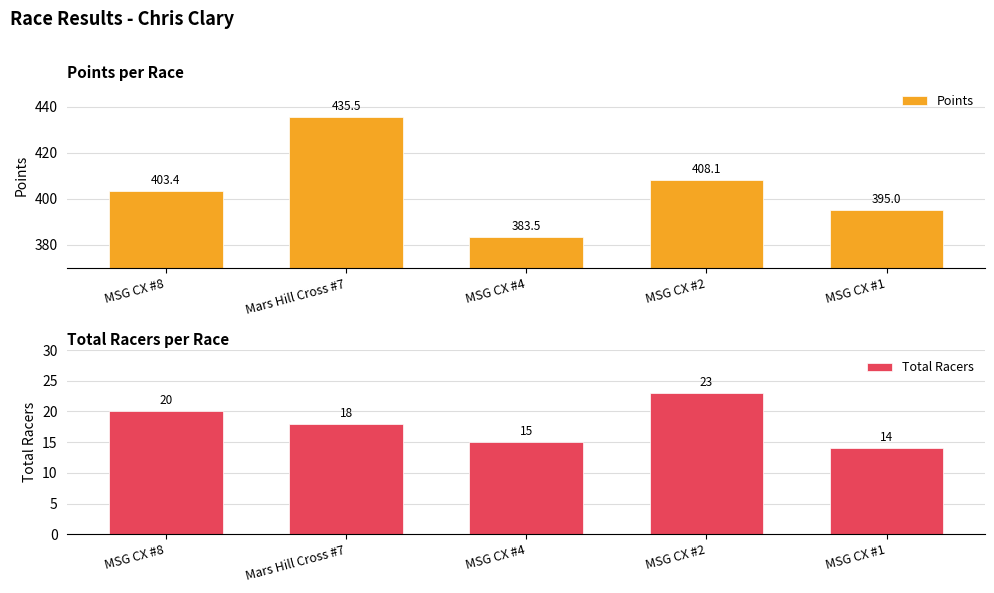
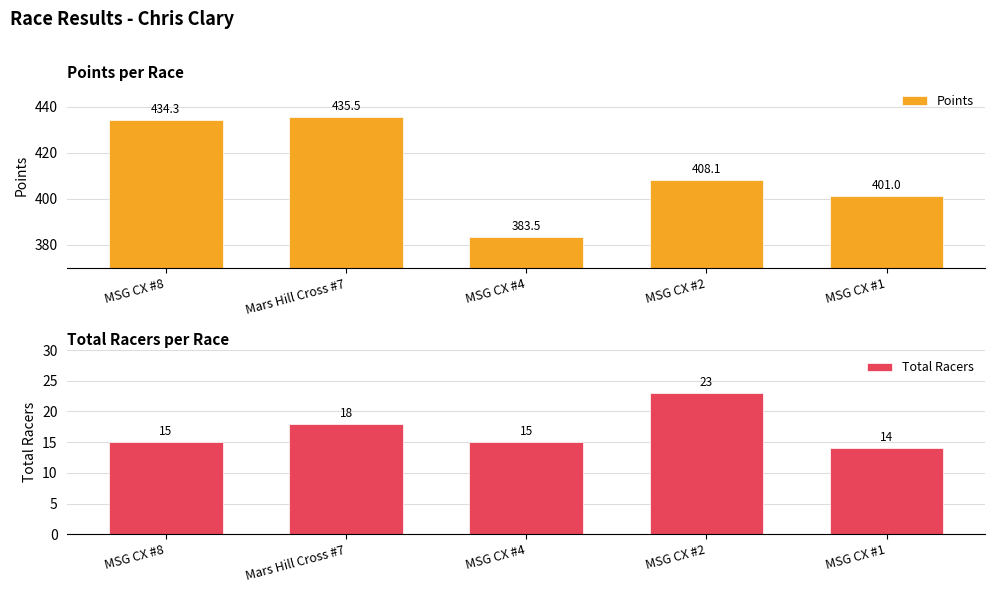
Points per Race, MSG CX #8: 403.4 -> 434.3
Points per Race, MSG CX #1: 395.0 -> 401.0
Total Racers per Race, MSG CX #8: 20 -> 15
